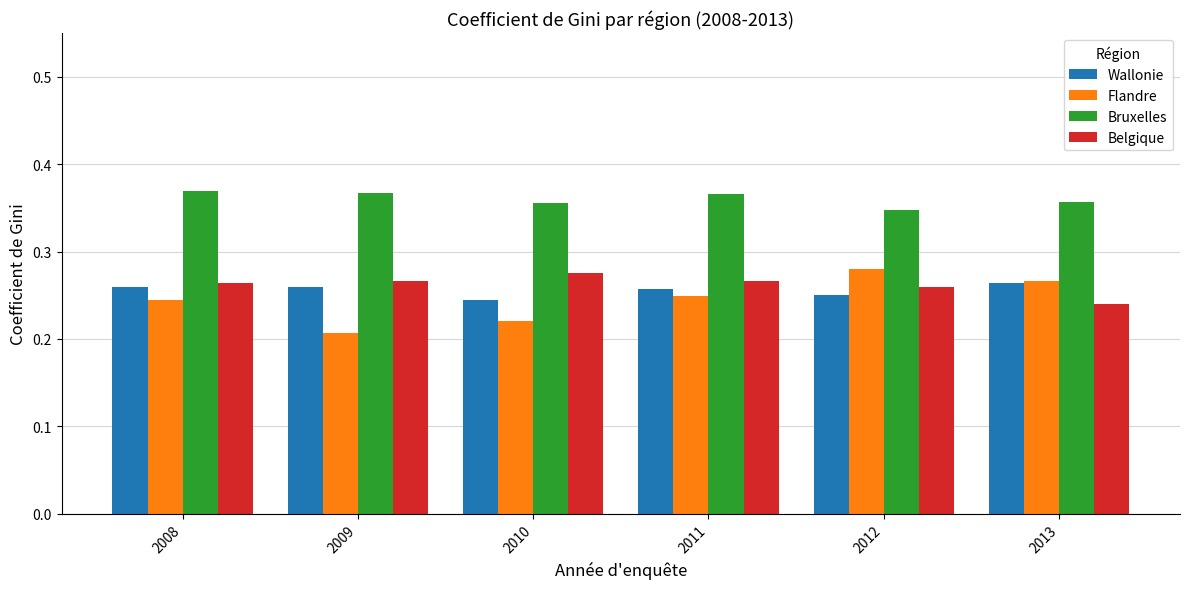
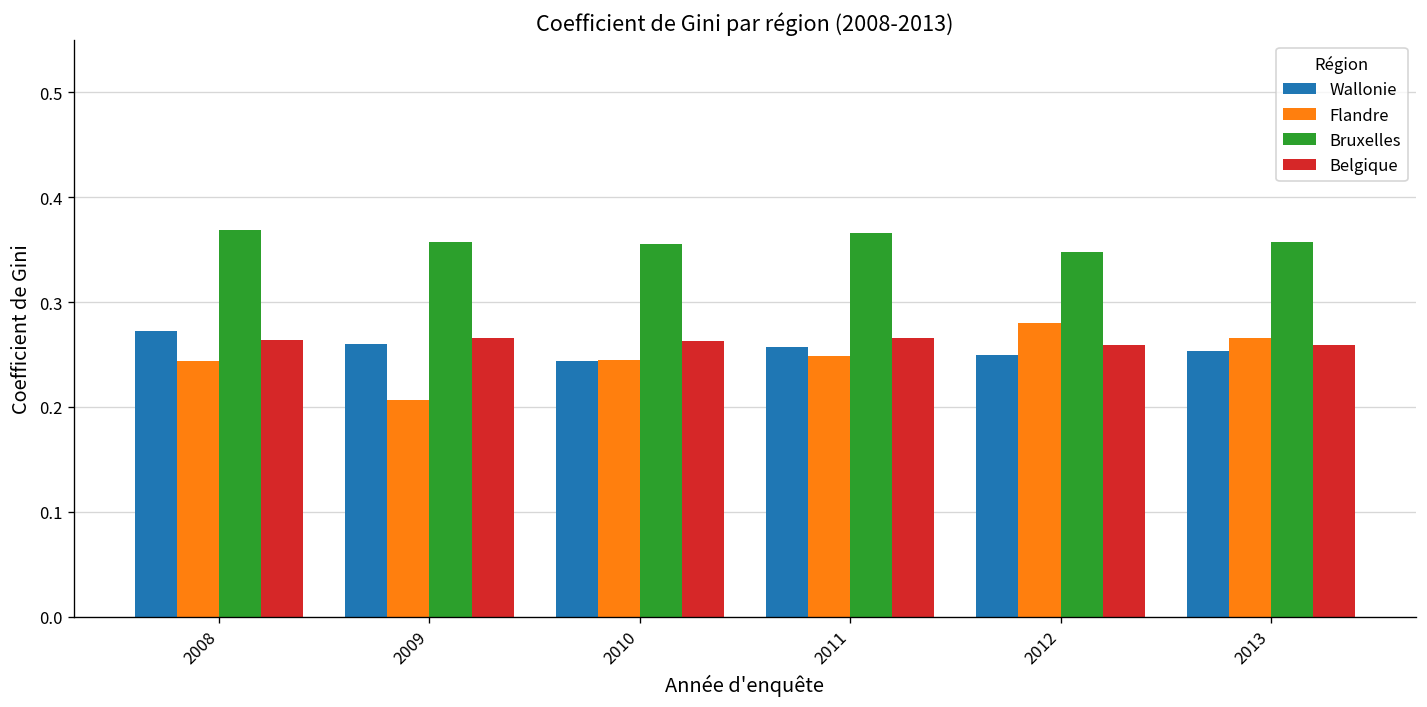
Wallonie, 2008: 0.26 -> 0.27
Bruxelles, 2009: 0.37 -> 0.36
Flandre, 2010: 0.22 -> 0.25
Belgique, 2010: 0.28 -> 0.26
Wallonie, 2013: 0.26 -> 0.25
Belgique, 2013: 0.24 -> 0.26
